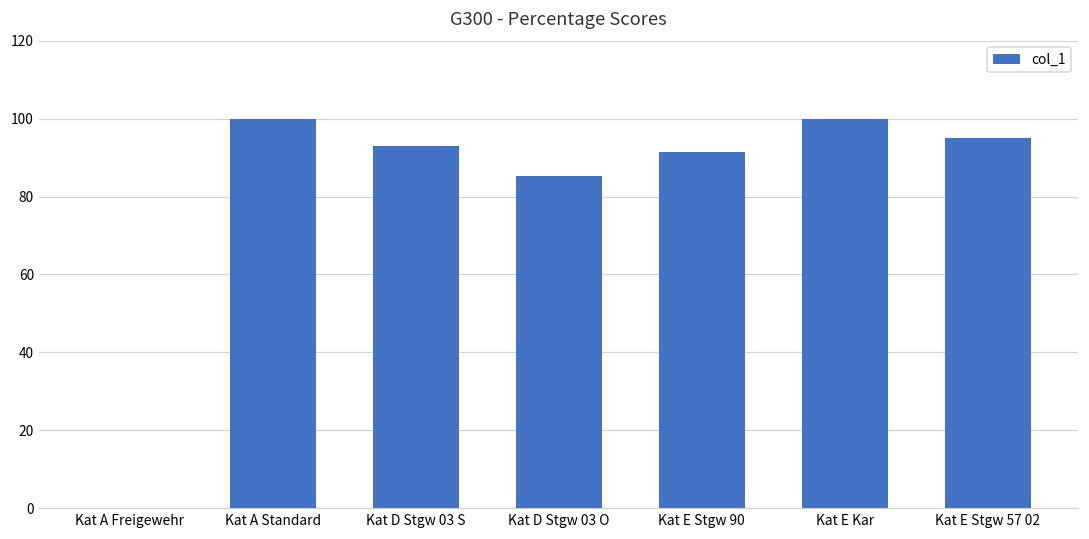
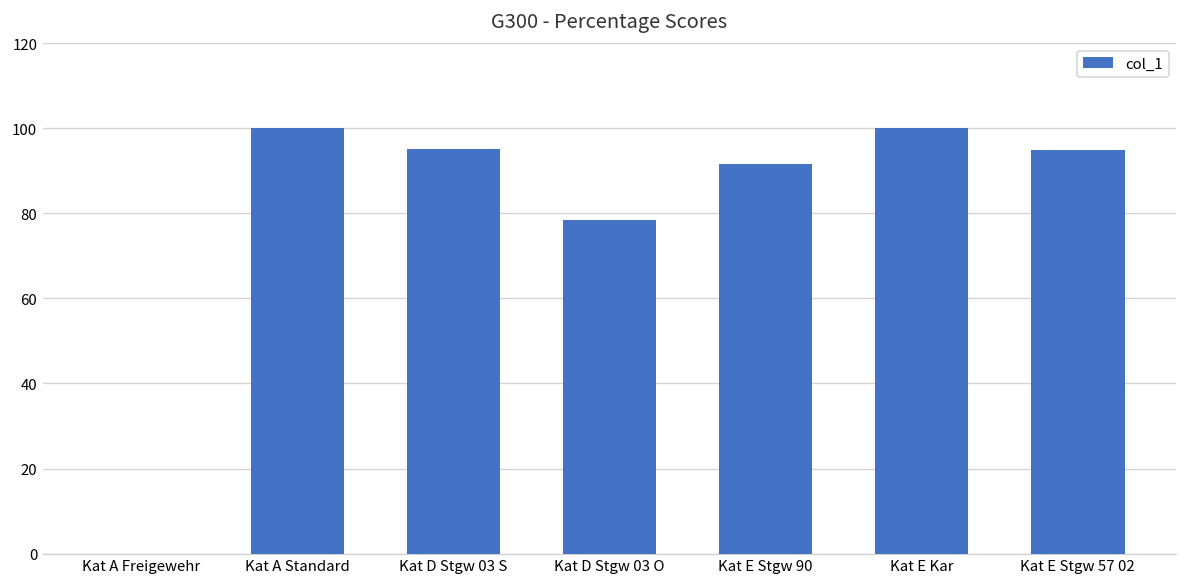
Kat D Stgw 03 S: 93 -> 95
Kat D Stgw 03 O: 85 -> 78
